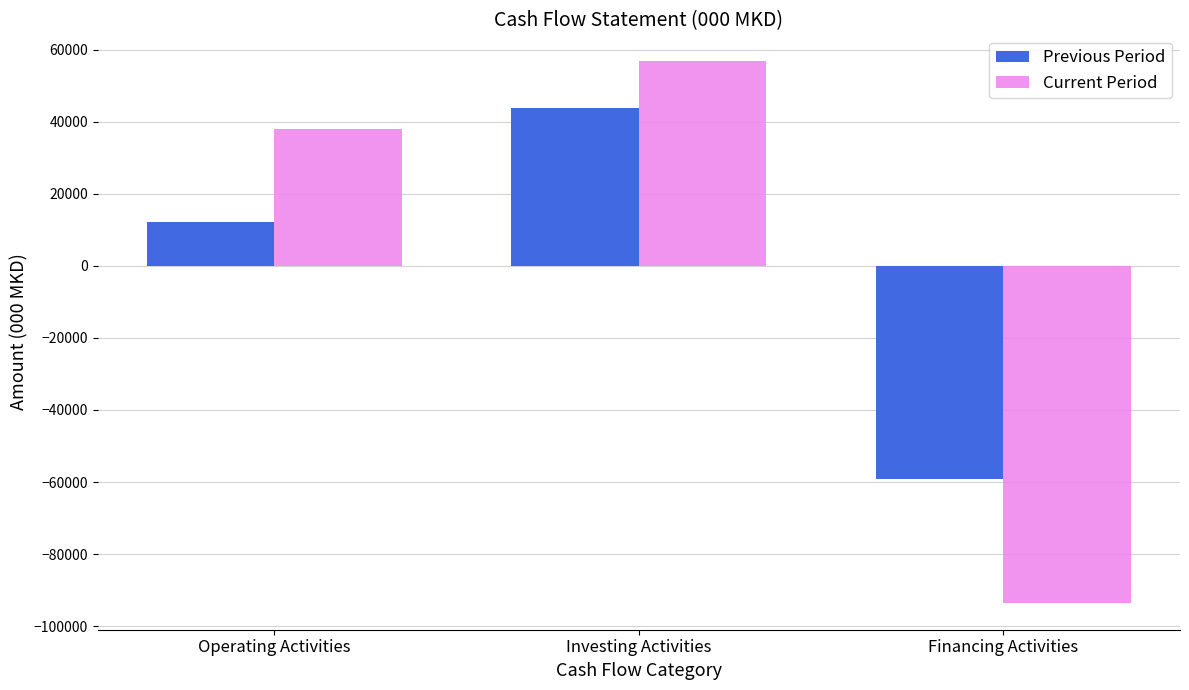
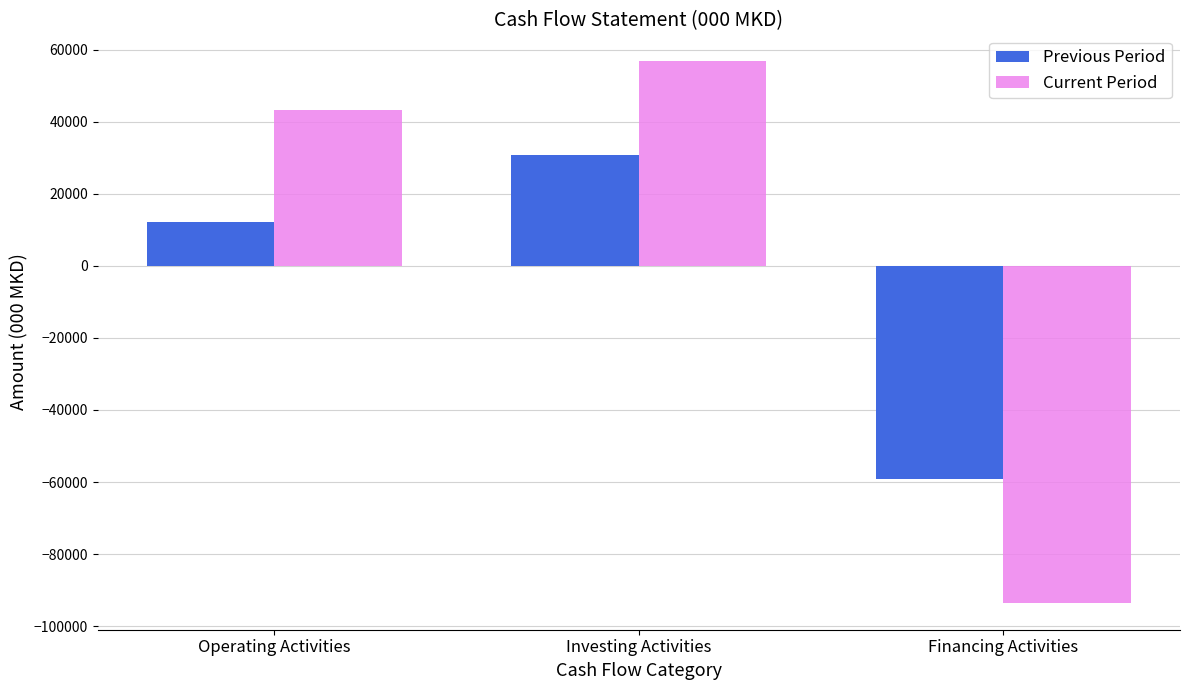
Current Period, Operating Activities: 38000 -> 43000
Previous Period, Investing Activities: 44000 -> 31000
